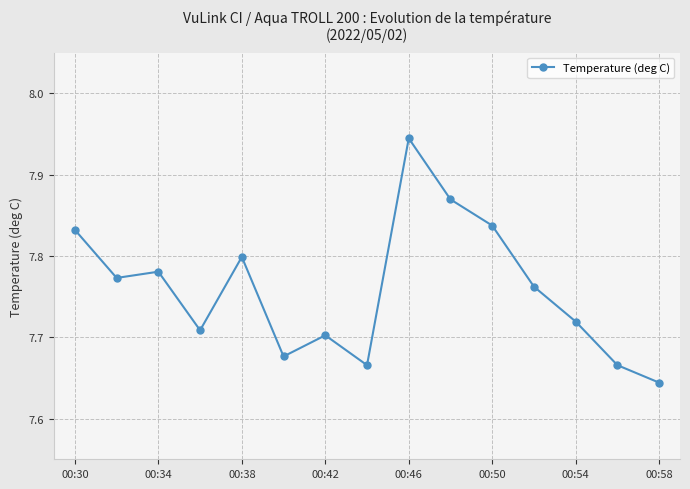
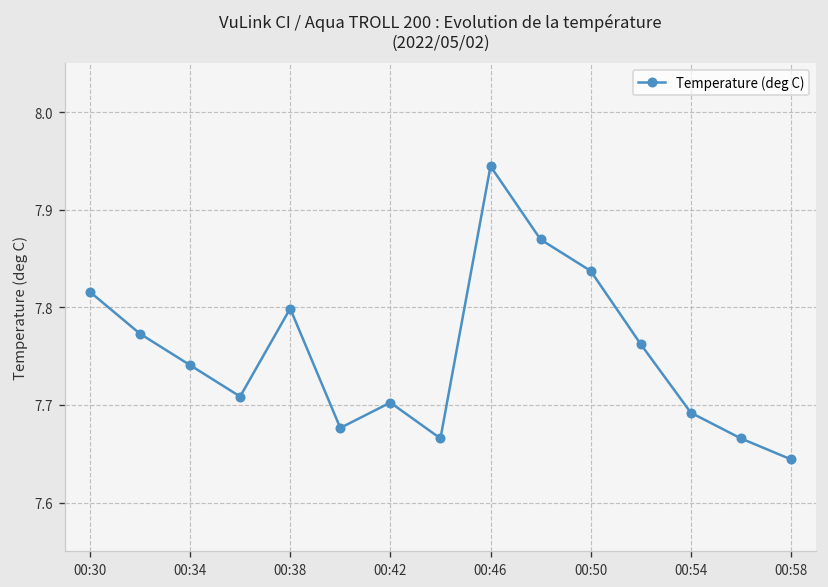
00:30: 7.83 -> 7.82
00:34: 7.78 -> 7.74
00:54: 7.72 -> 7.69
